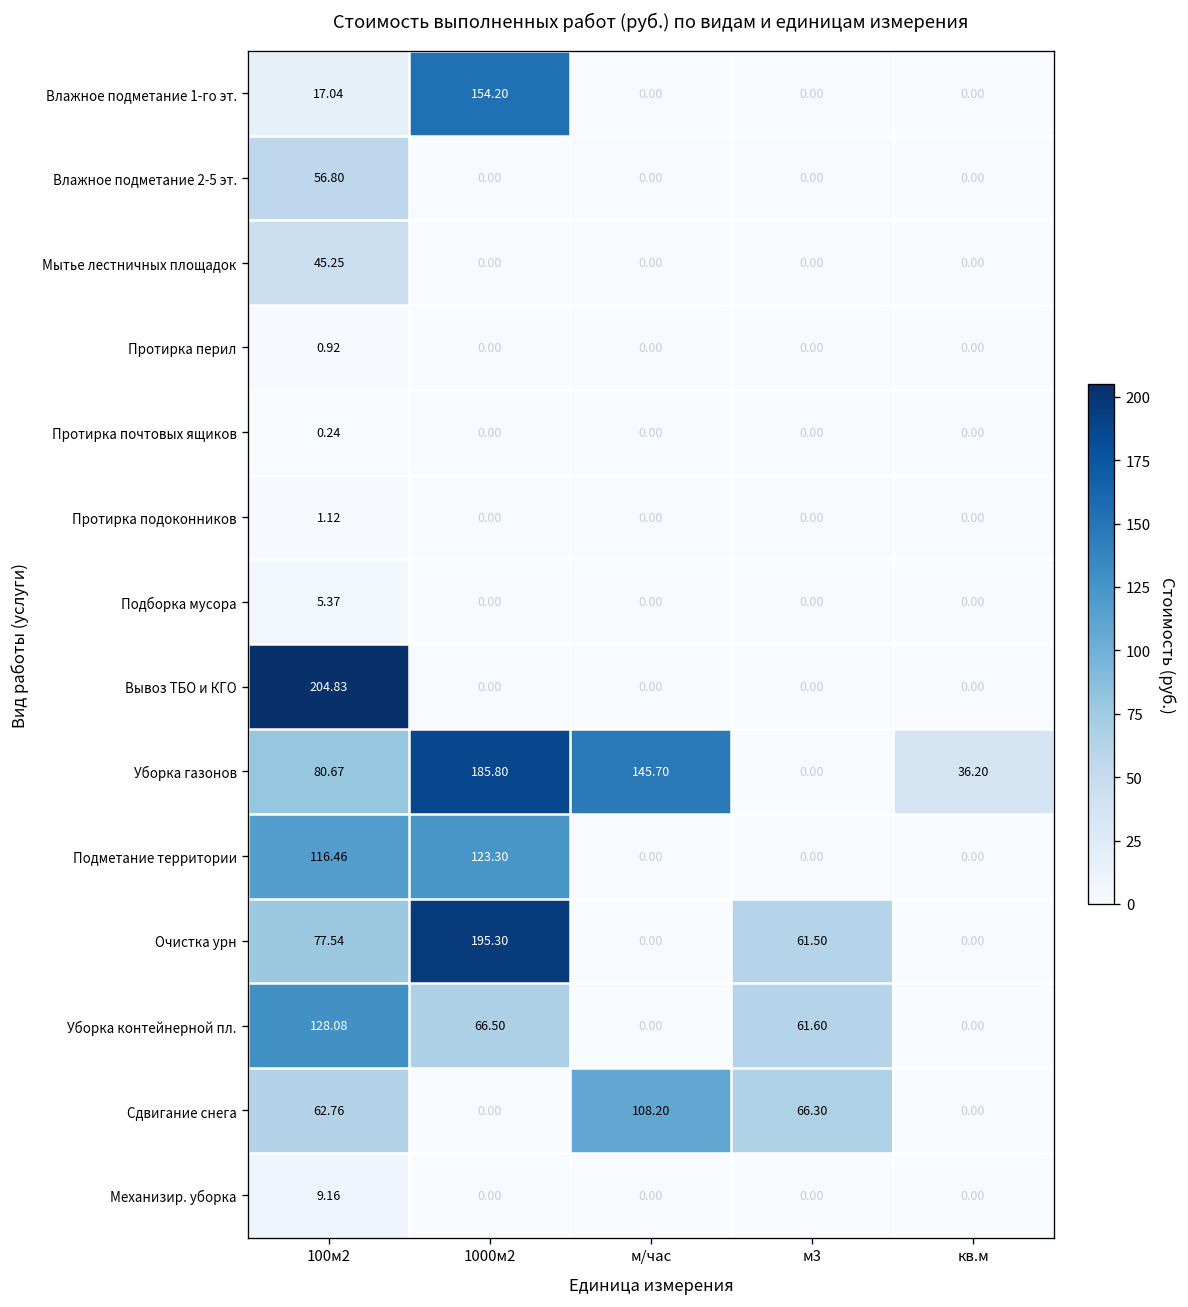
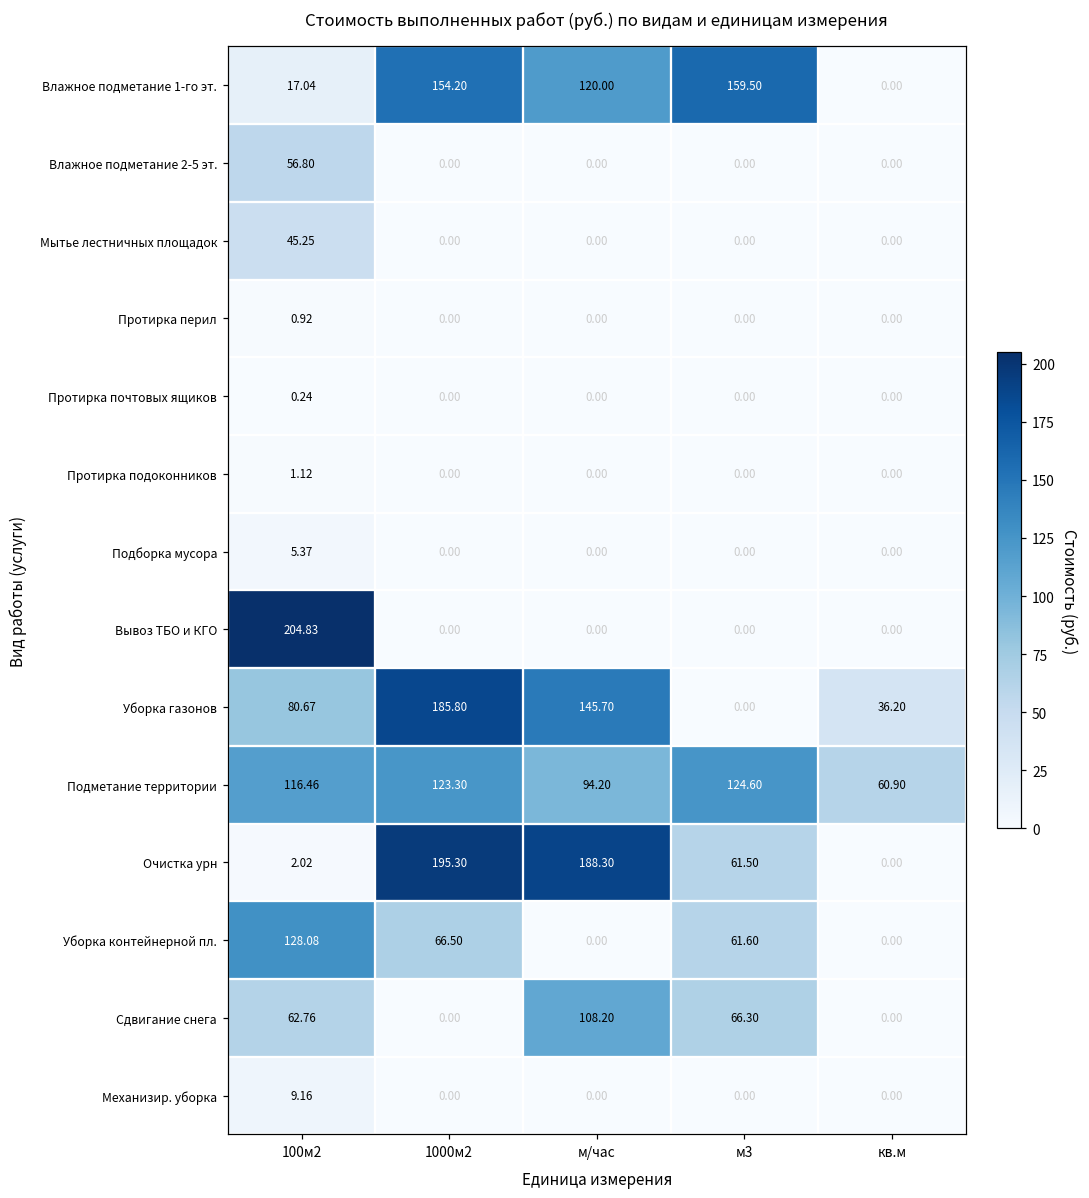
Влажное подметание 1-го эт., м/час: 0.00 -> 120.00
Влажное подметание 1-го эт., м3: 0.00 -> 159.50
Подметание территории, м/час: 0.00 -> 94.20
Подметание территории, м3: 0.00 -> 124.60
Подметание территории, кв.м: 0.00 -> 60.90
Очистка урн, 100м2: 77.54 -> 2.02
Очистка урн, м/час: 0.00 -> 188.30
